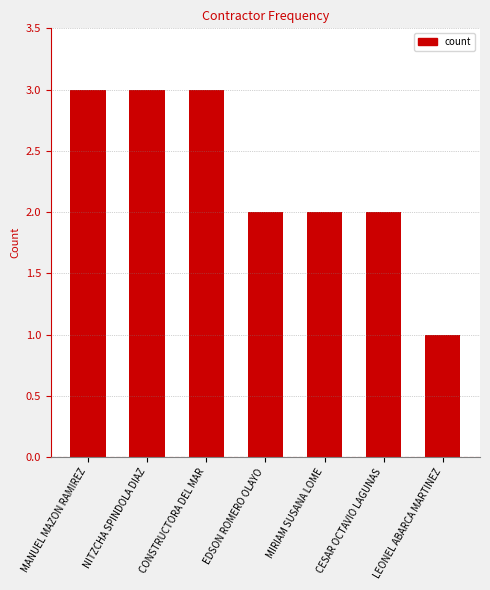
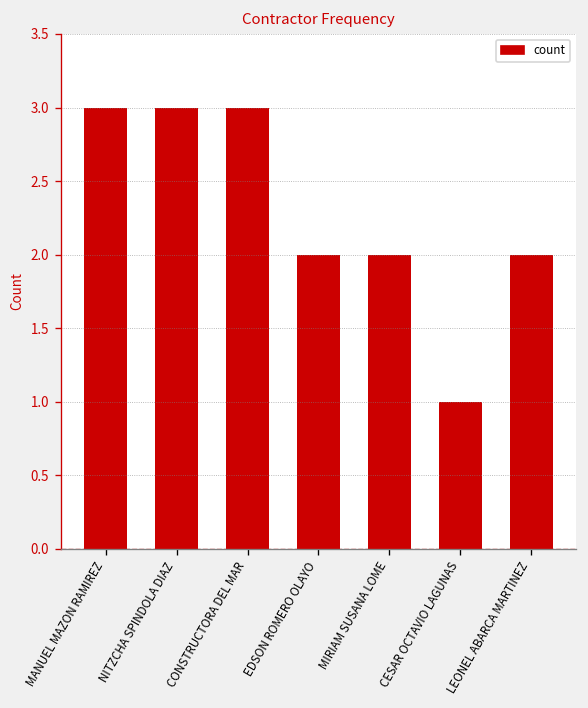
CESAR OCTAVIO LAGUNAS: 2 -> 1
LEONEL ABARCA MARTINEZ: 1 -> 2
